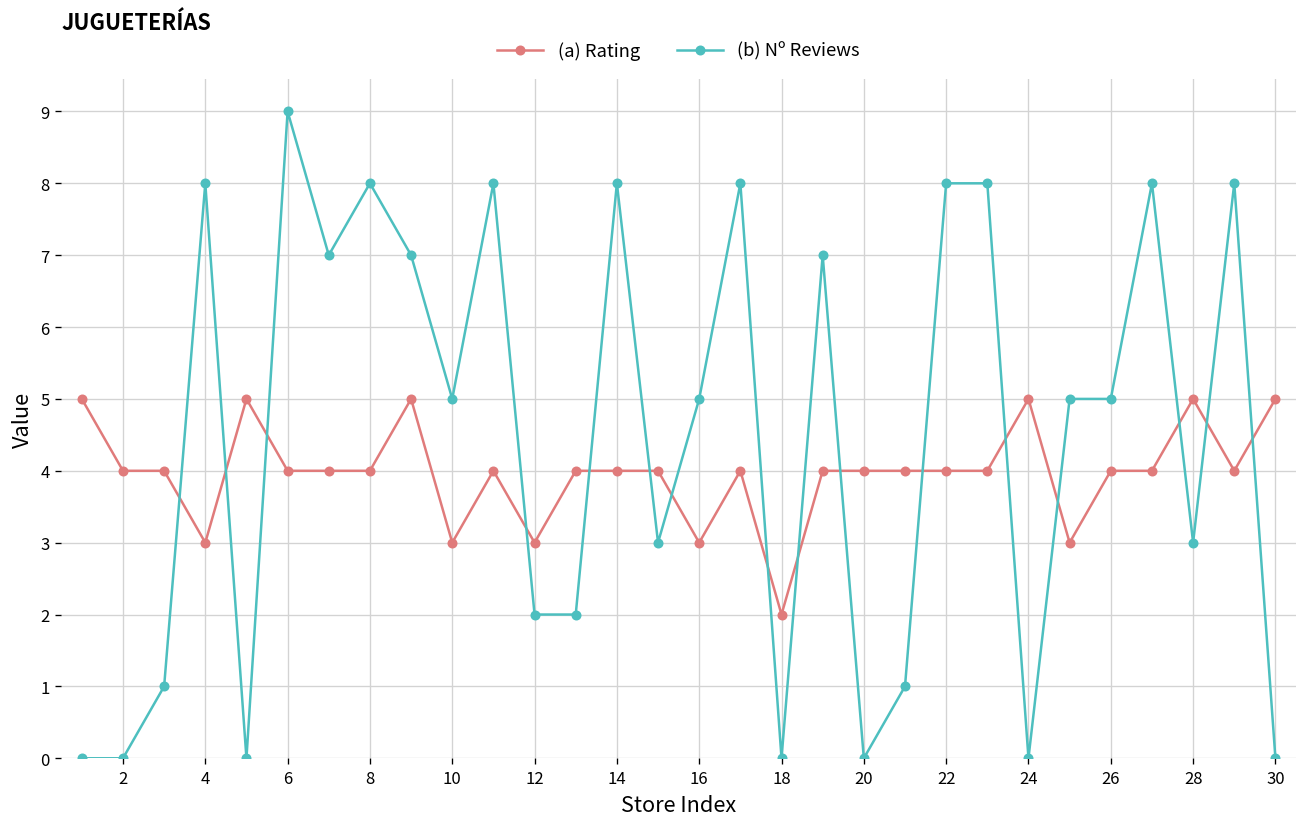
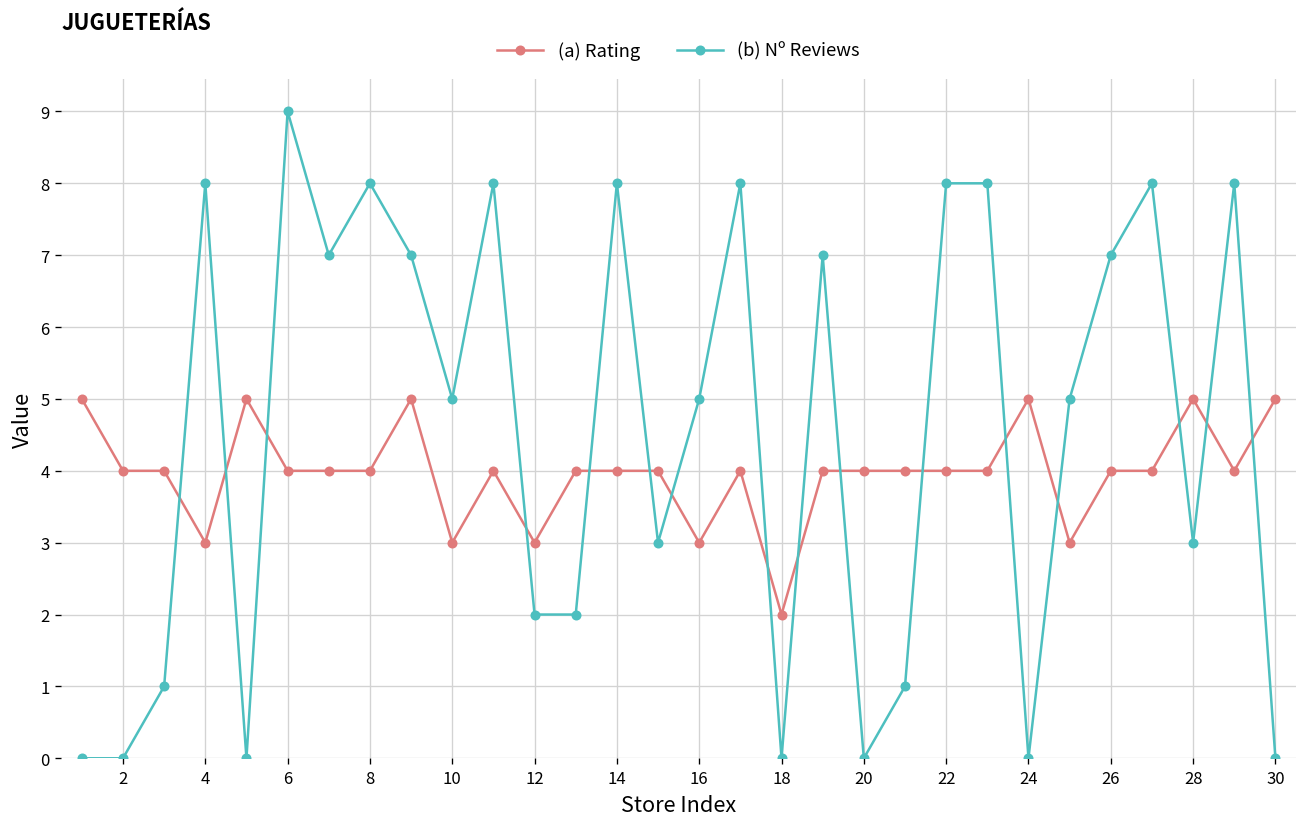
(b) Nº Reviews, 26: 5 -> 7
